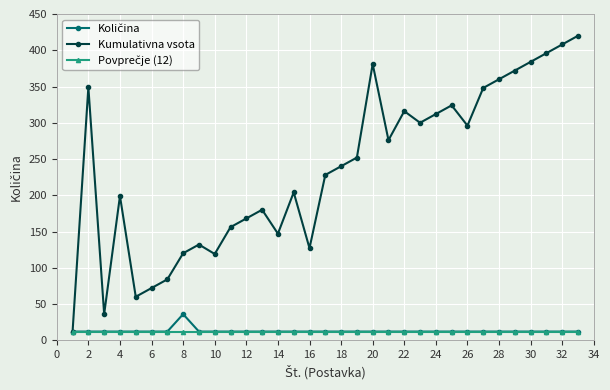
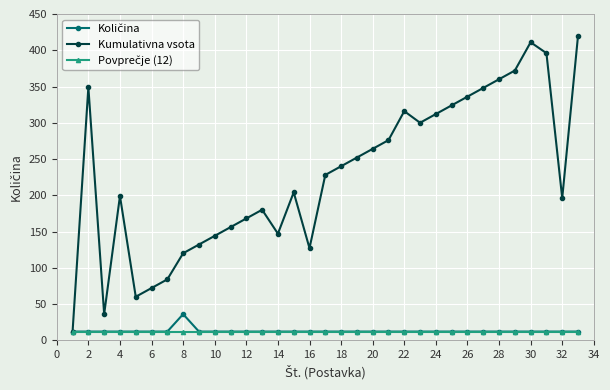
Kumulativna vsota, 10: 120 -> 140
Kumulativna vsota, 20: 380 -> 260
Kumulativna vsota, 26: 300 -> 340
Kumulativna vsota, 30: 380 -> 410
Kumulativna vsota, 32: 410 -> 200
